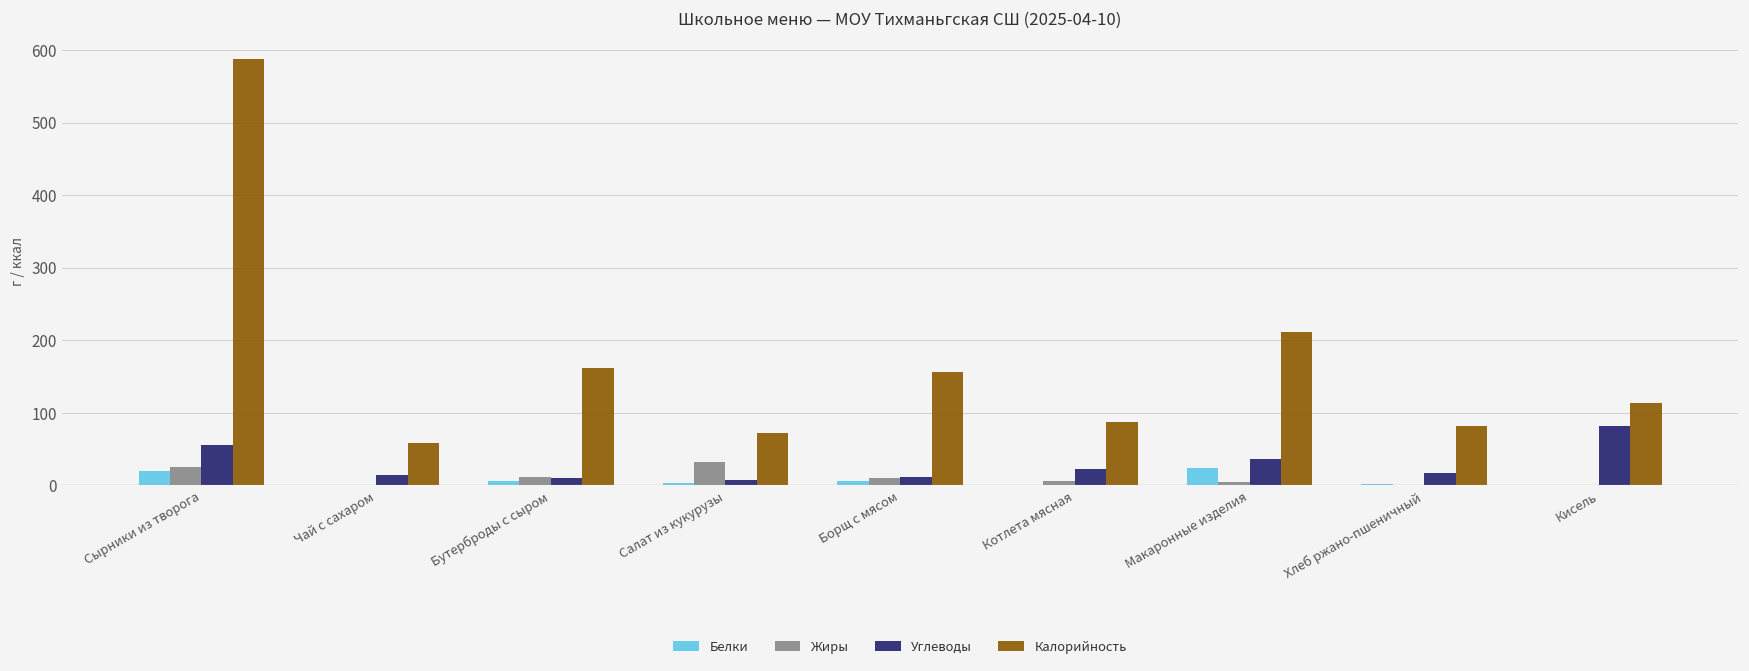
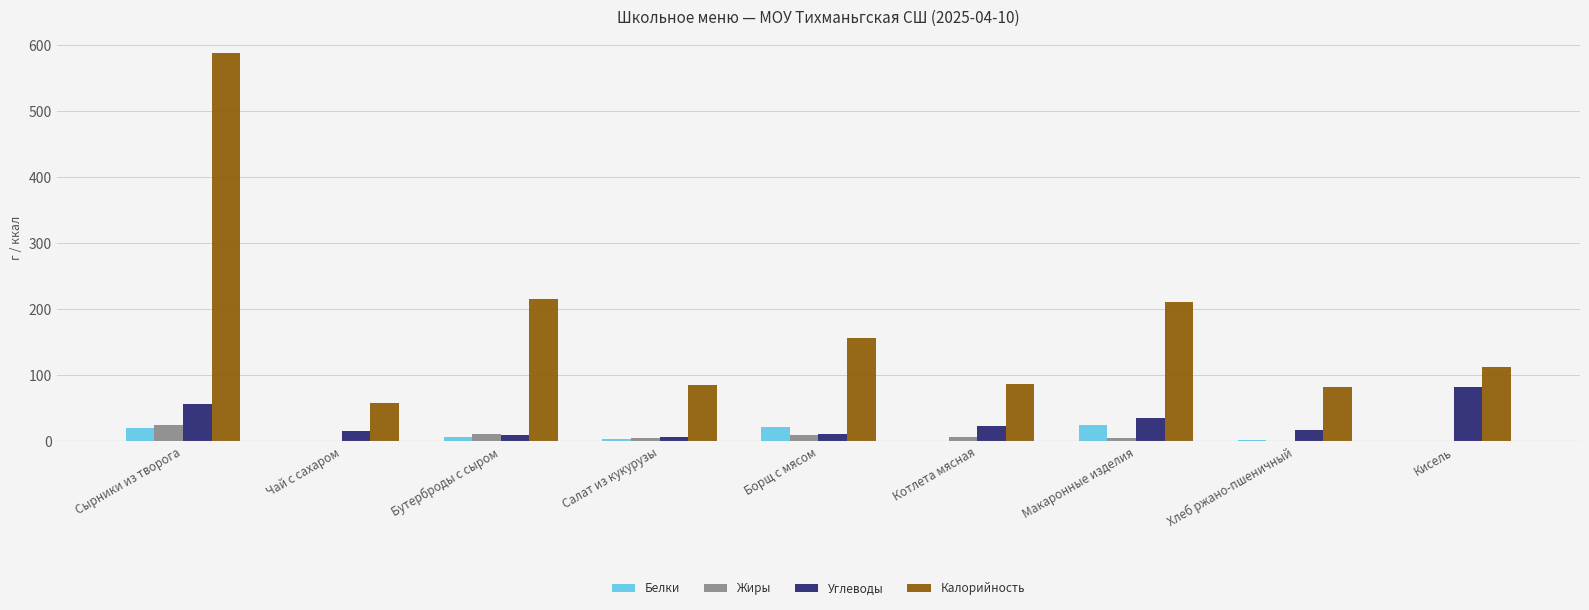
Калорийность, Бутерброды с сыром: 160 -> 220
Жиры, Салат из кукурузы: 30 -> 10
Калорийность, Салат из кукурузы: 70 -> 90
Белки, Борщ с мясом: 10 -> 20
